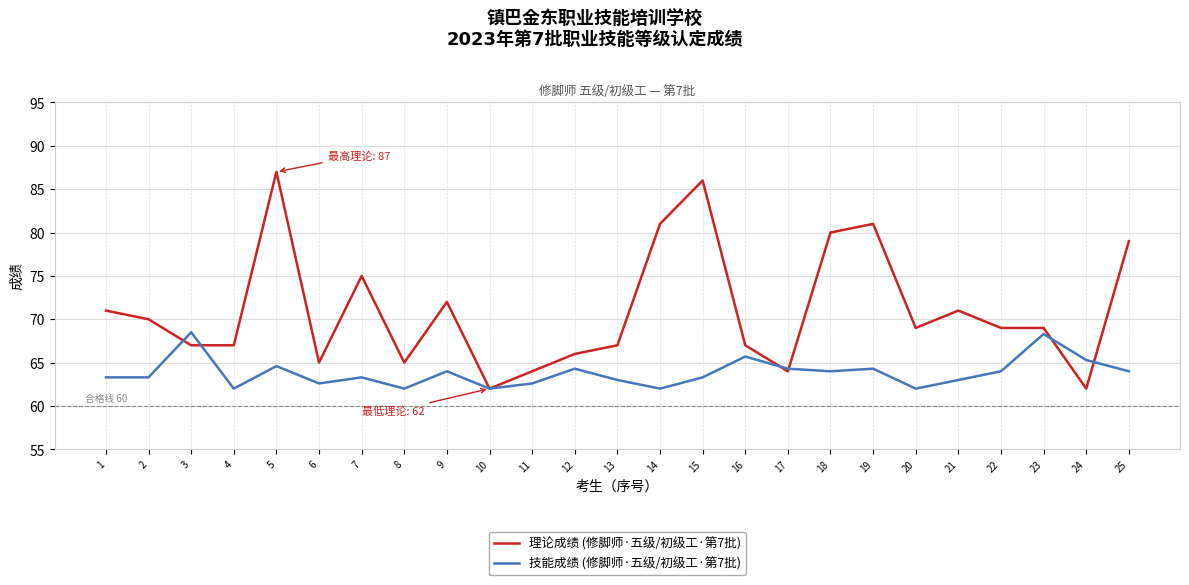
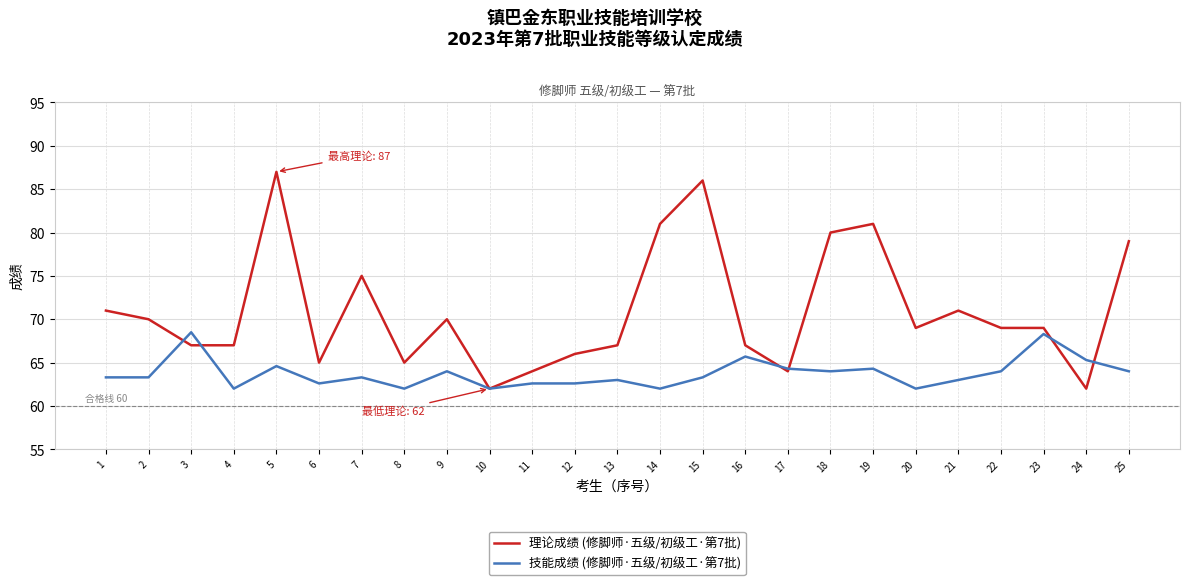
理论成绩 (修脚师·五级/初级工·第7批), 9: 72 -> 70
技能成绩 (修脚师·五级/初级工·第7批), 12: 64 -> 63
